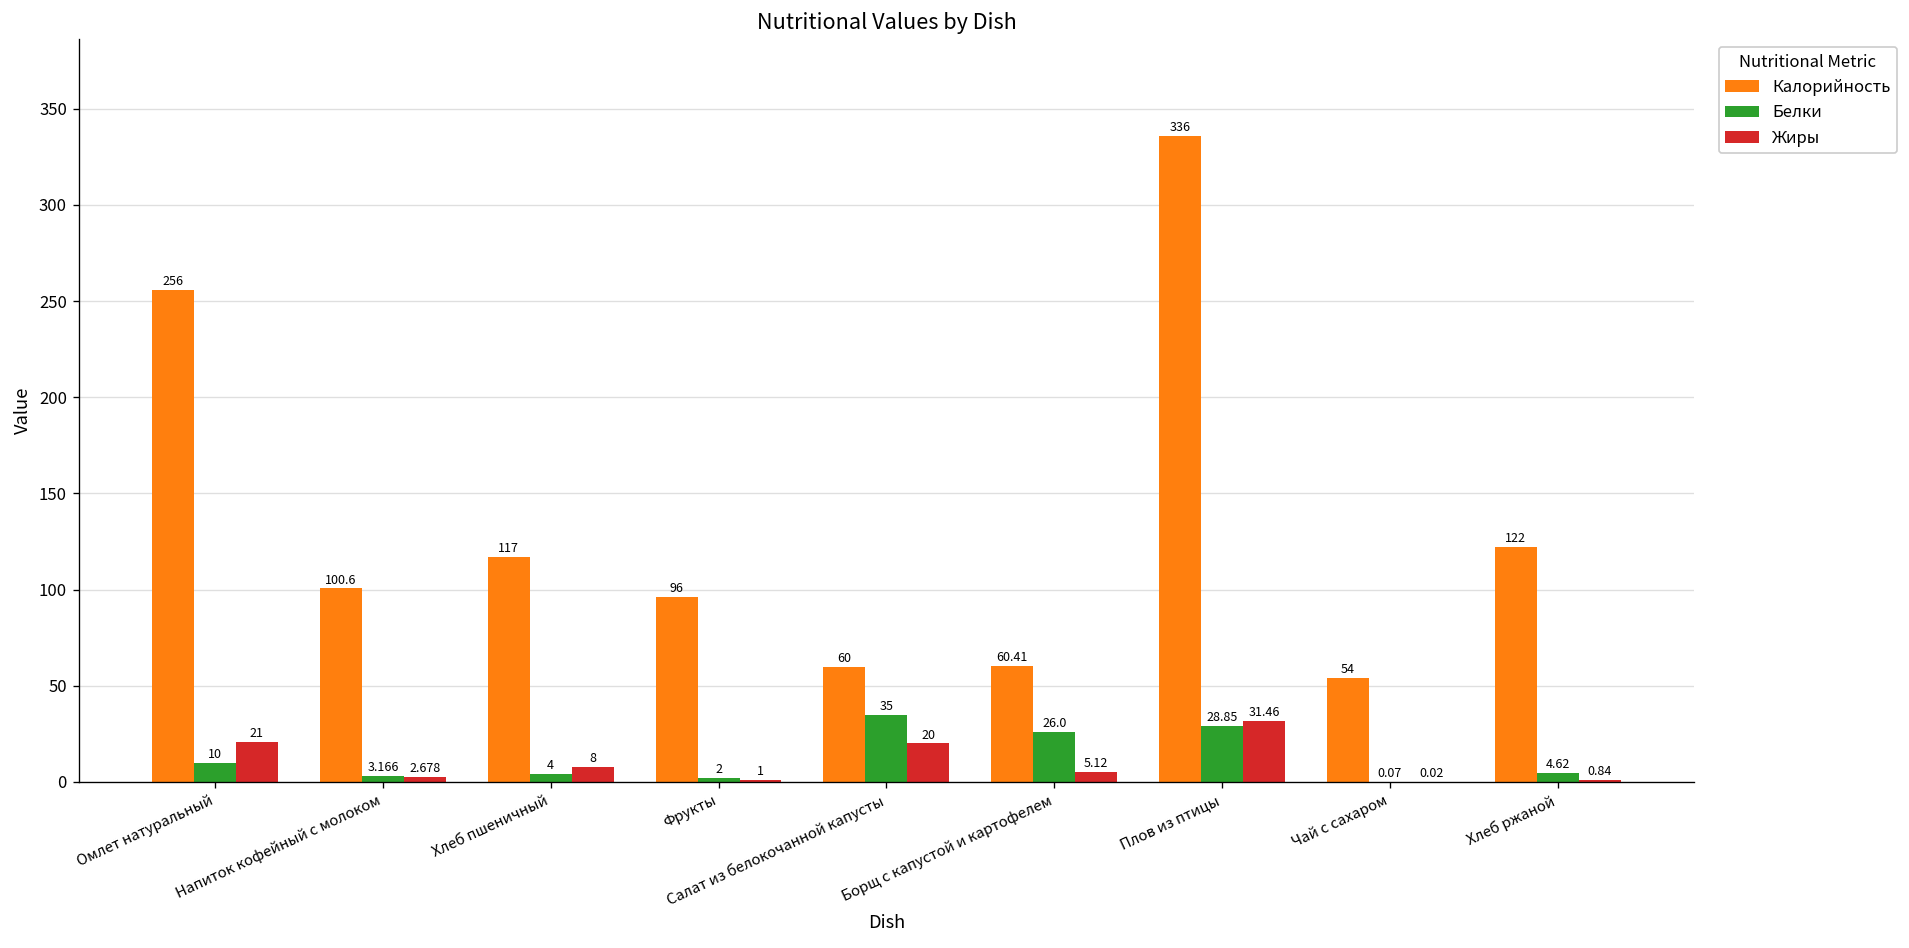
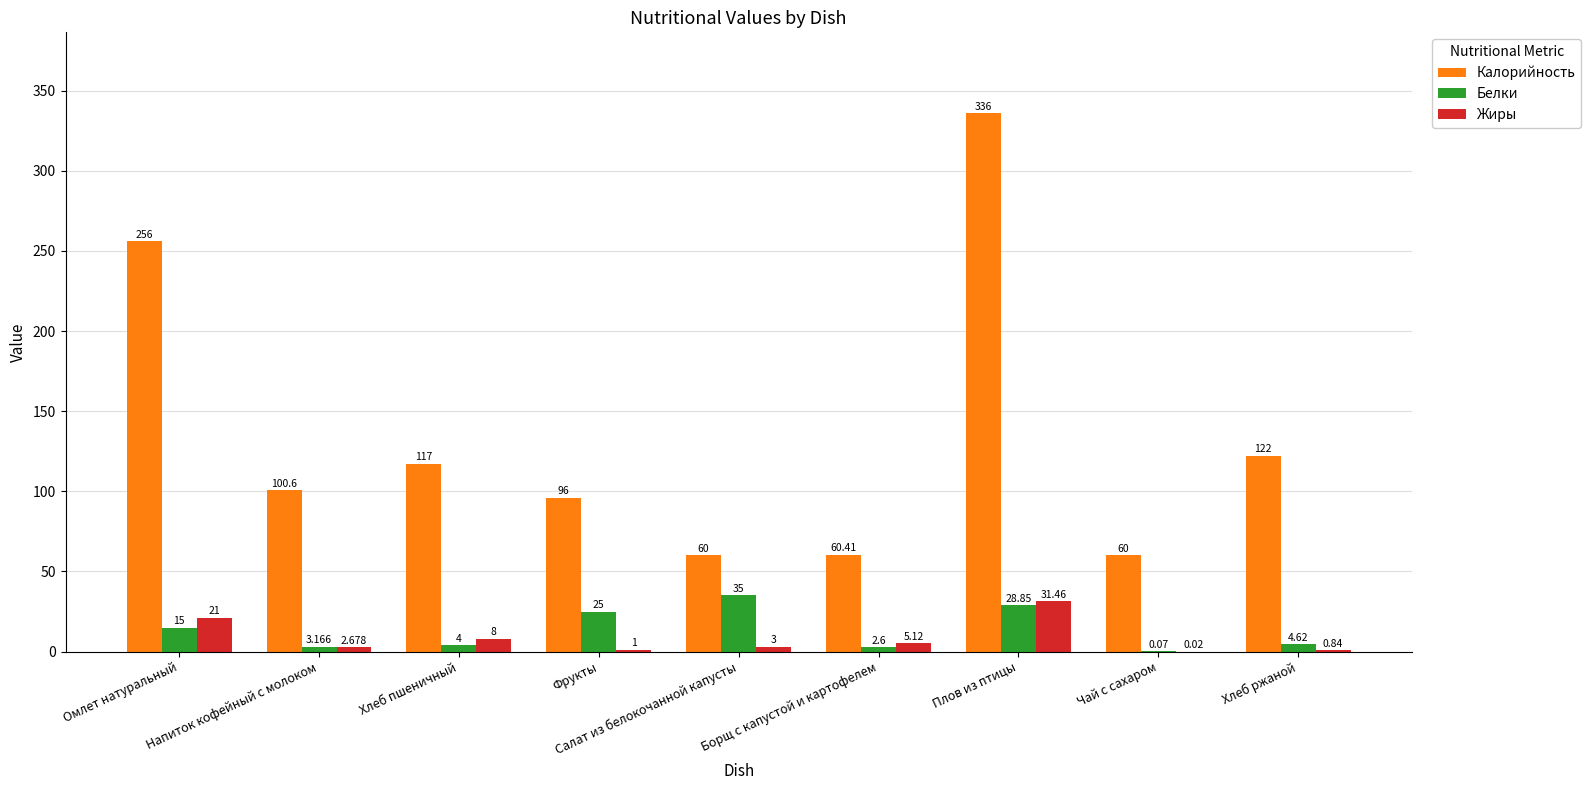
Белки, Омлет натуральный: 10 -> 15
Белки, Фрукты: 2 -> 25
Жиры, Салат из белокочанной капусты: 20 -> 3
Белки, Борщ с капустой и картофелем: 26.0 -> 2.6
Калорийность, Чай с сахаром: 54 -> 60
